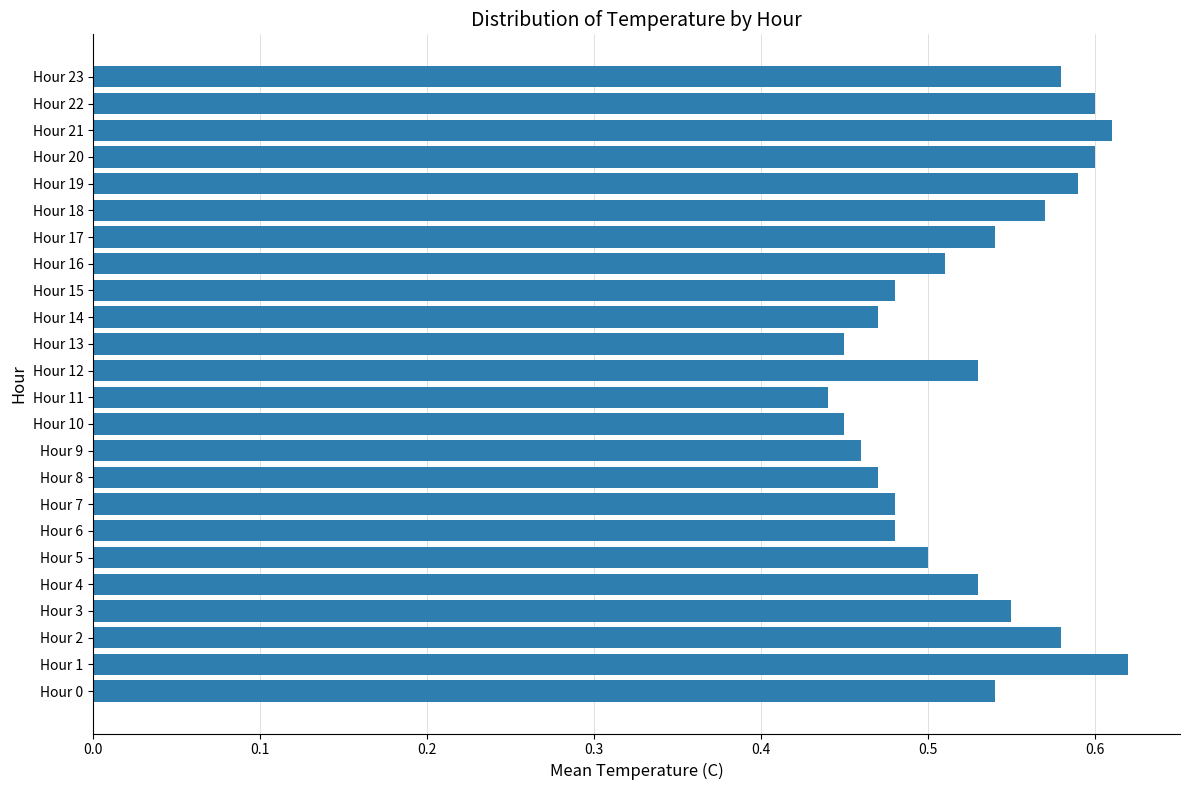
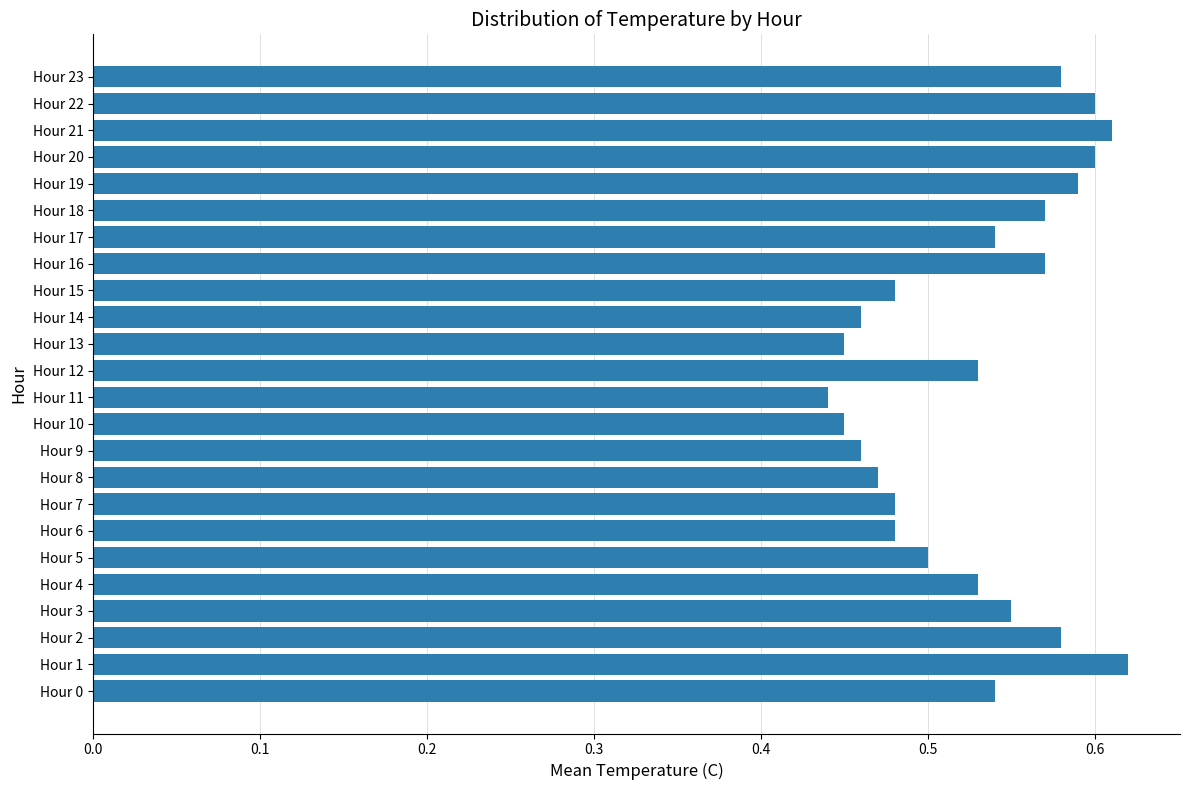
Hour 16: 0.51 -> 0.57
Hour 14: 0.47 -> 0.46
